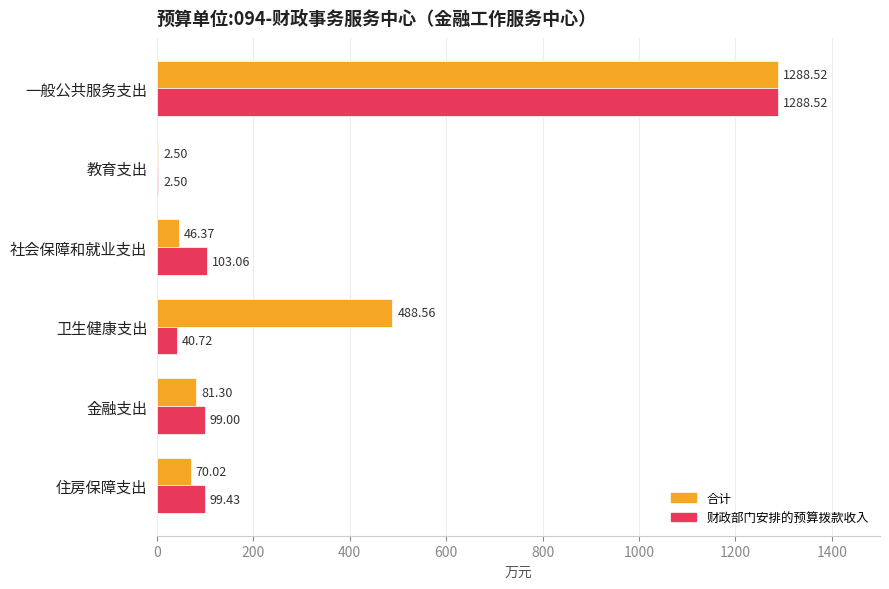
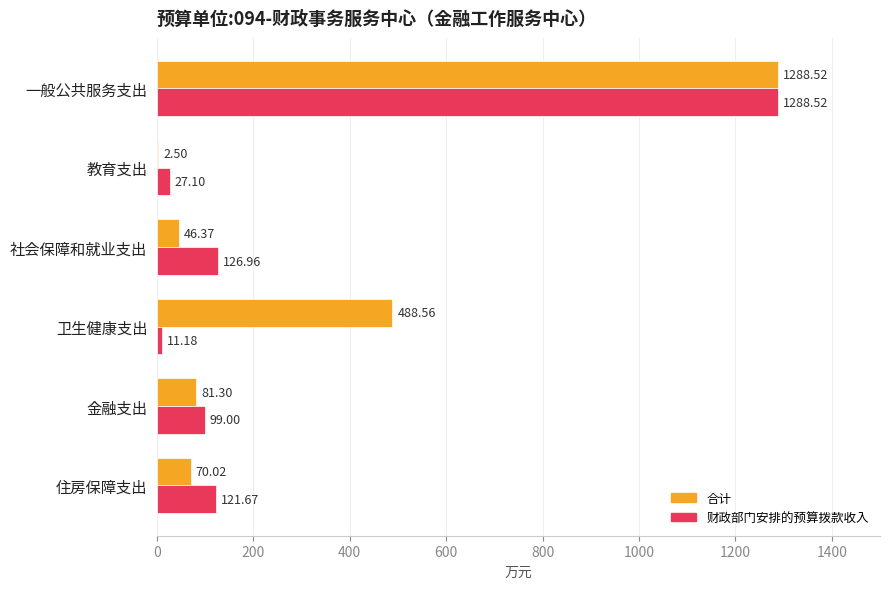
财政部门安排的预算拨款收入, 教育支出: 2.50 -> 27.10
财政部门安排的预算拨款收入, 社会保障和就业支出: 103.06 -> 126.96
财政部门安排的预算拨款收入, 卫生健康支出: 40.72 -> 11.18
财政部门安排的预算拨款收入, 住房保障支出: 99.43 -> 121.67
